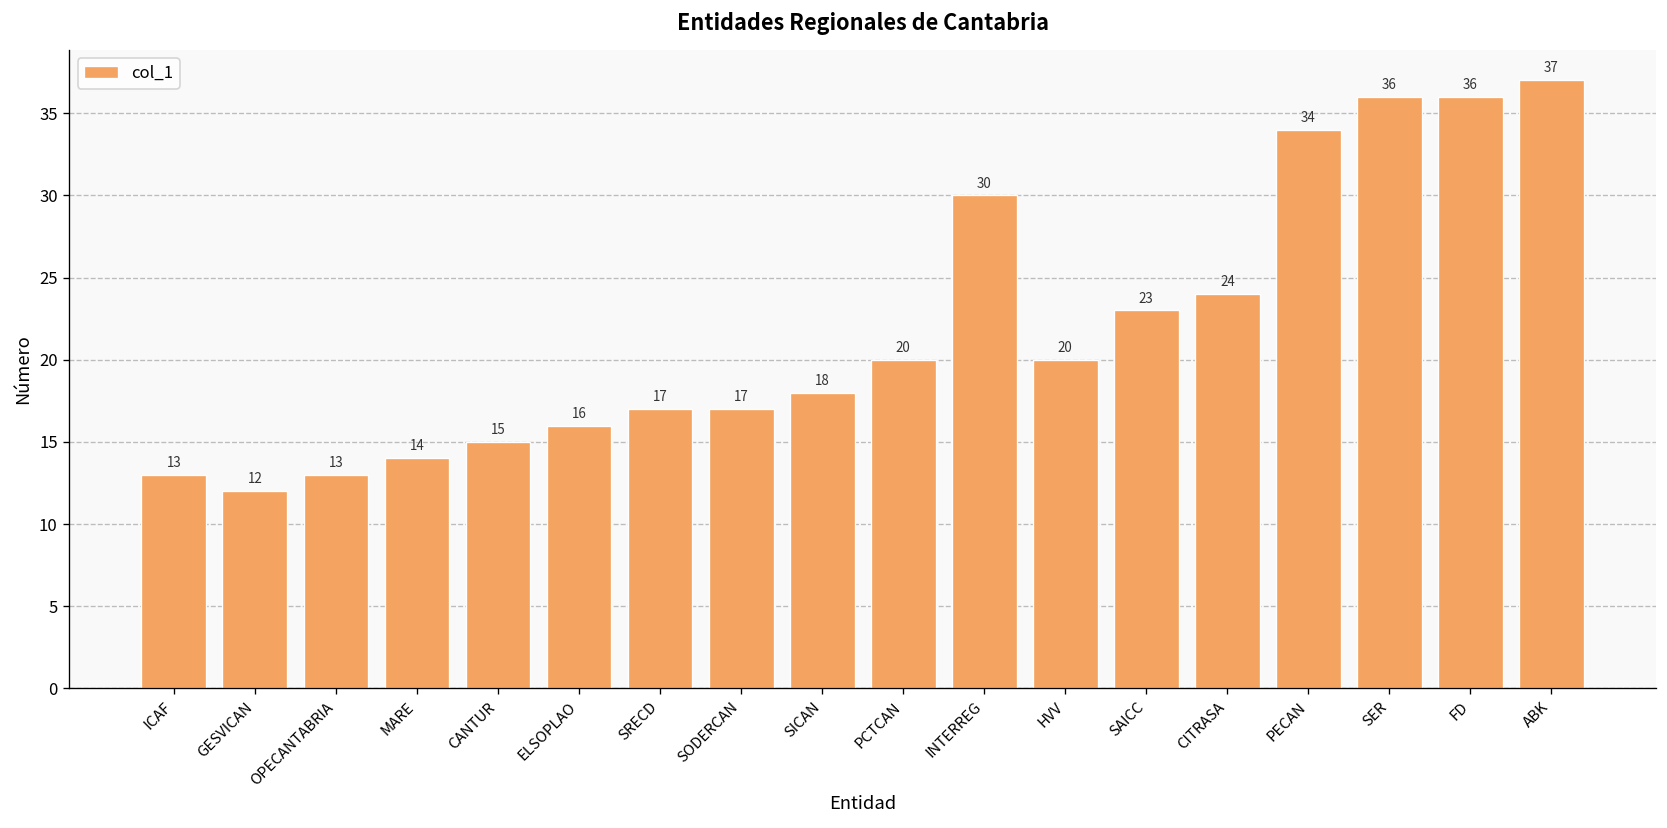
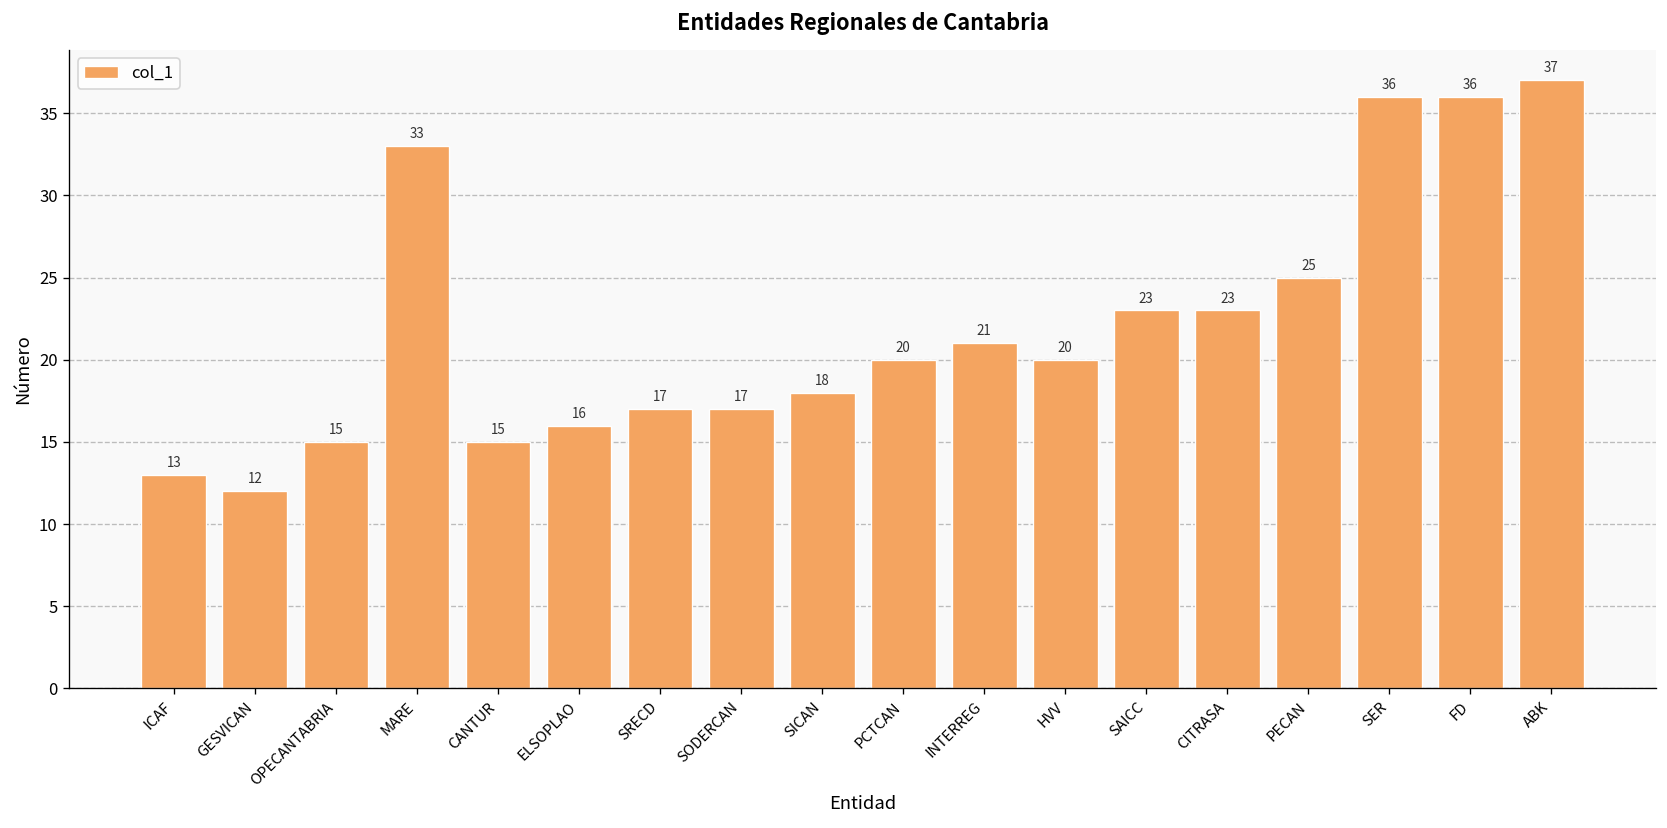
OPECANTABRIA: 13 -> 15
MARE: 14 -> 33
INTERREG: 30 -> 21
CITRASA: 24 -> 23
PECAN: 34 -> 25
